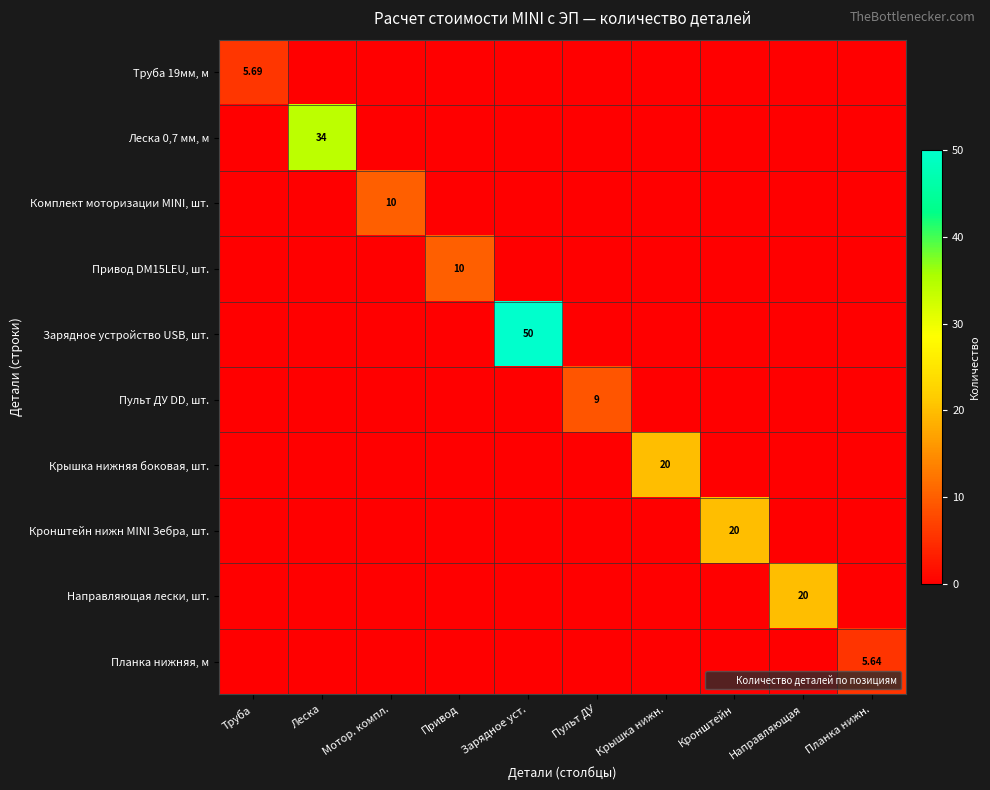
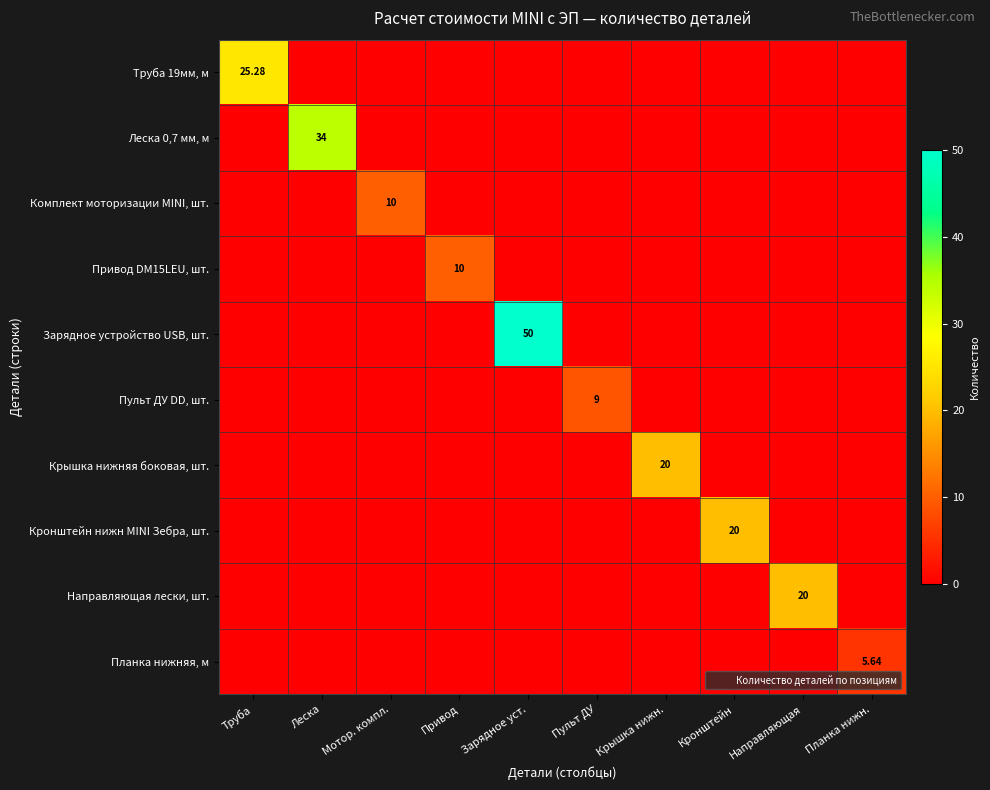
Труба 19мм, м, Труба: 5.69 -> 25.28
